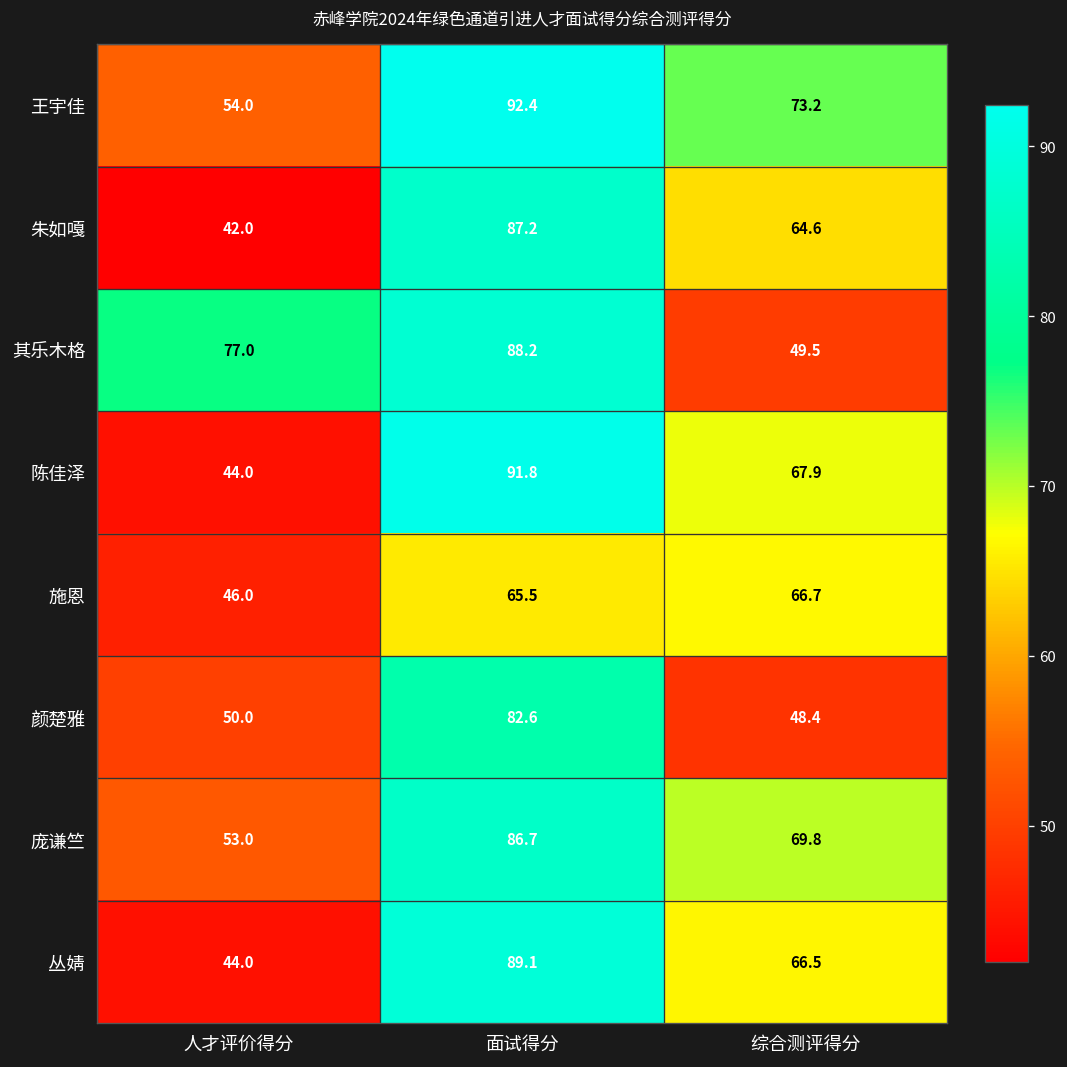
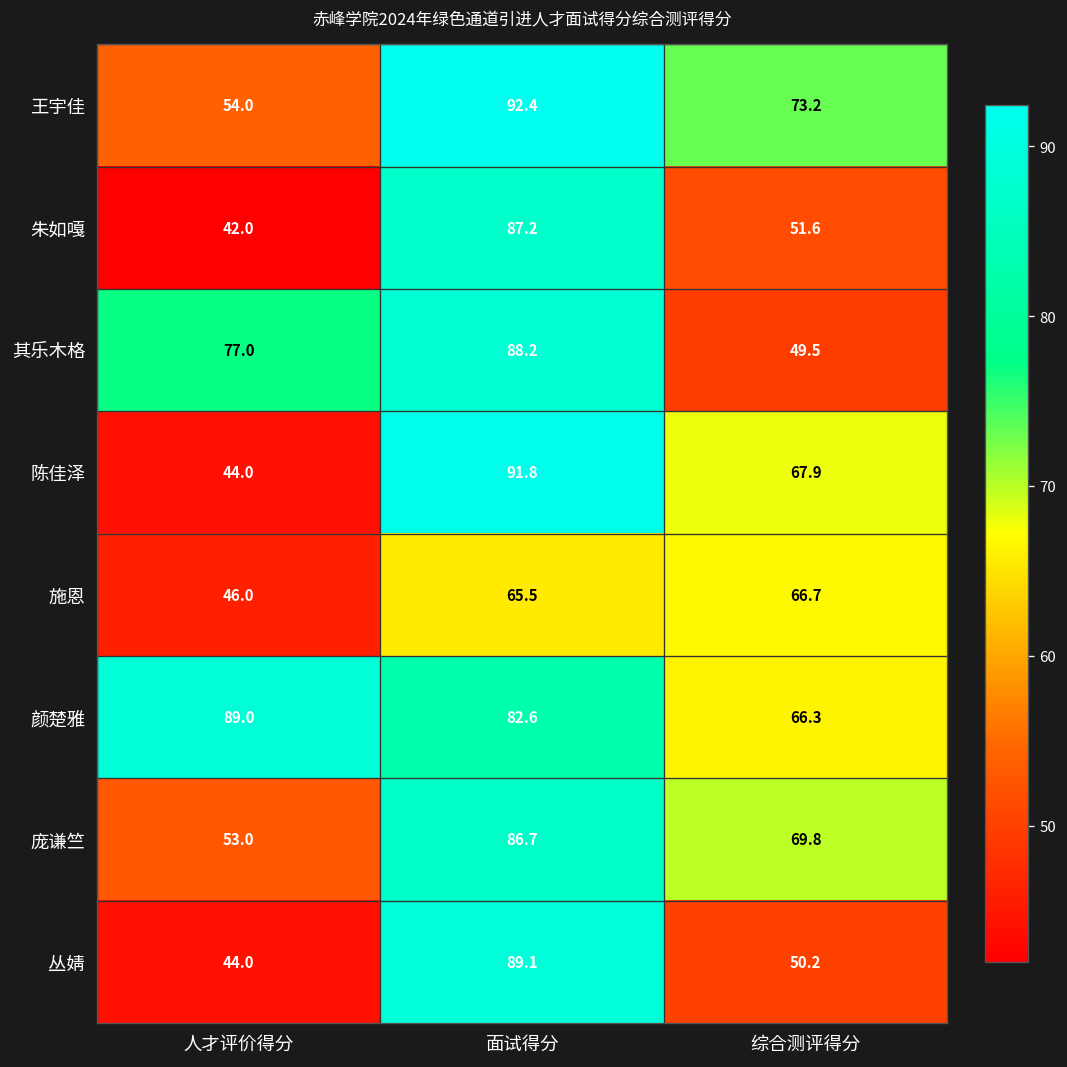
朱如嘎, 综合测评得分: 64.6 -> 51.6
颜楚雅, 人才评价得分: 50.0 -> 89.0
颜楚雅, 综合测评得分: 48.4 -> 66.3
丛婧, 综合测评得分: 66.5 -> 50.2
